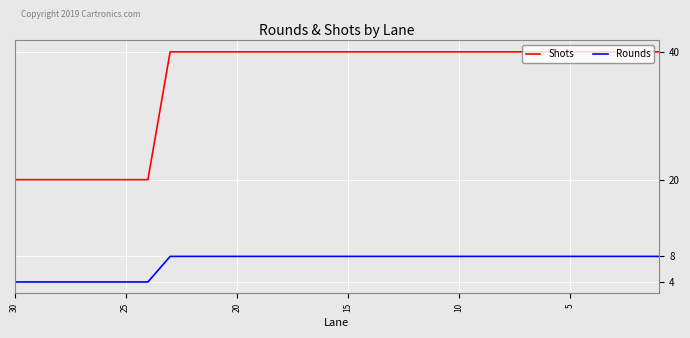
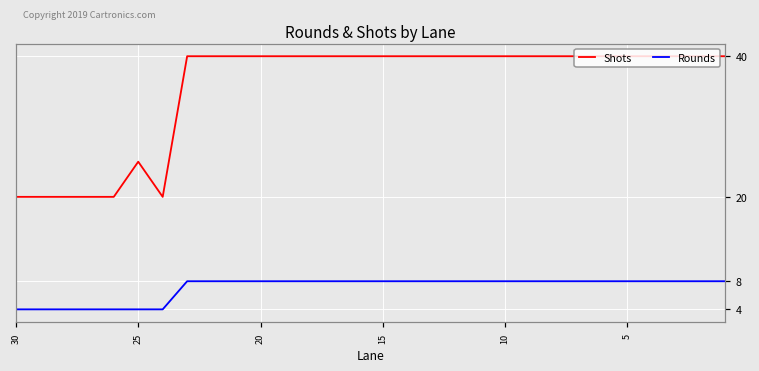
Shots, 25: 20 -> 25
